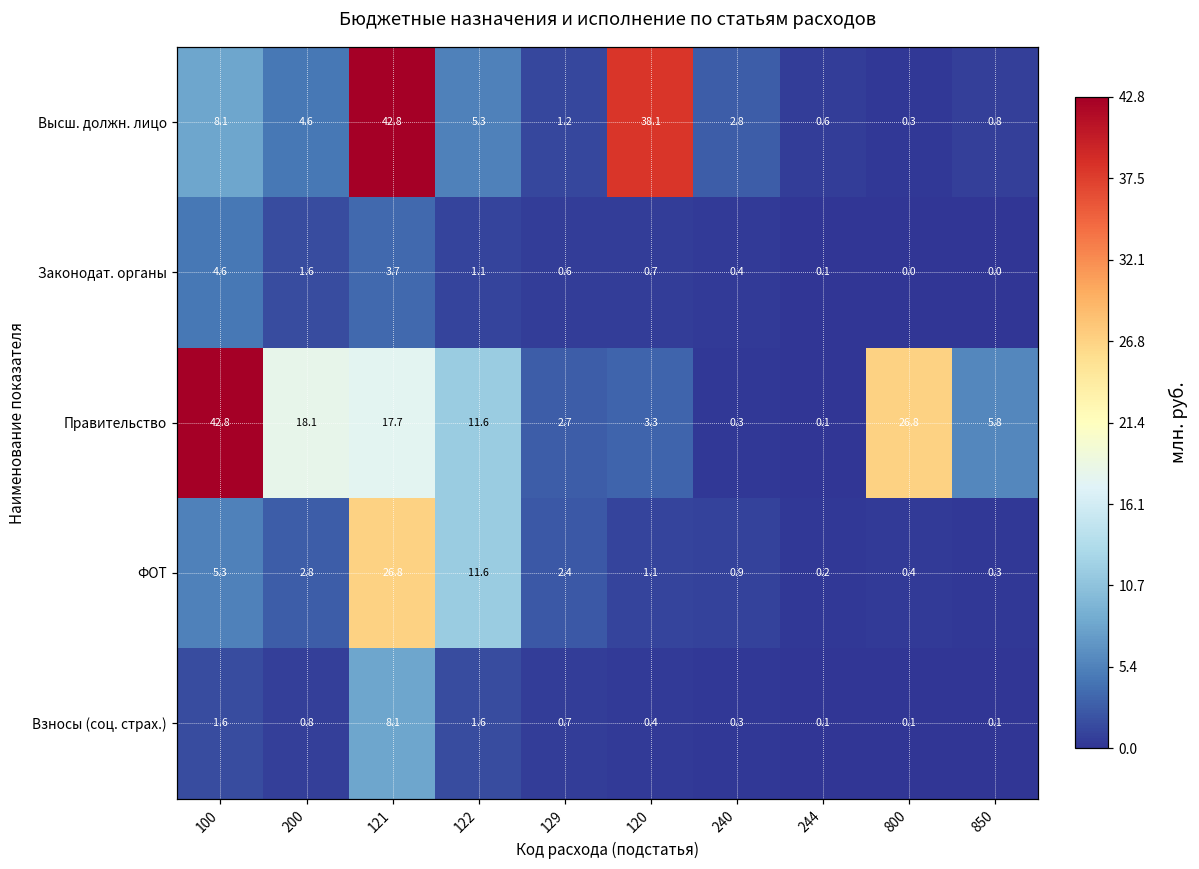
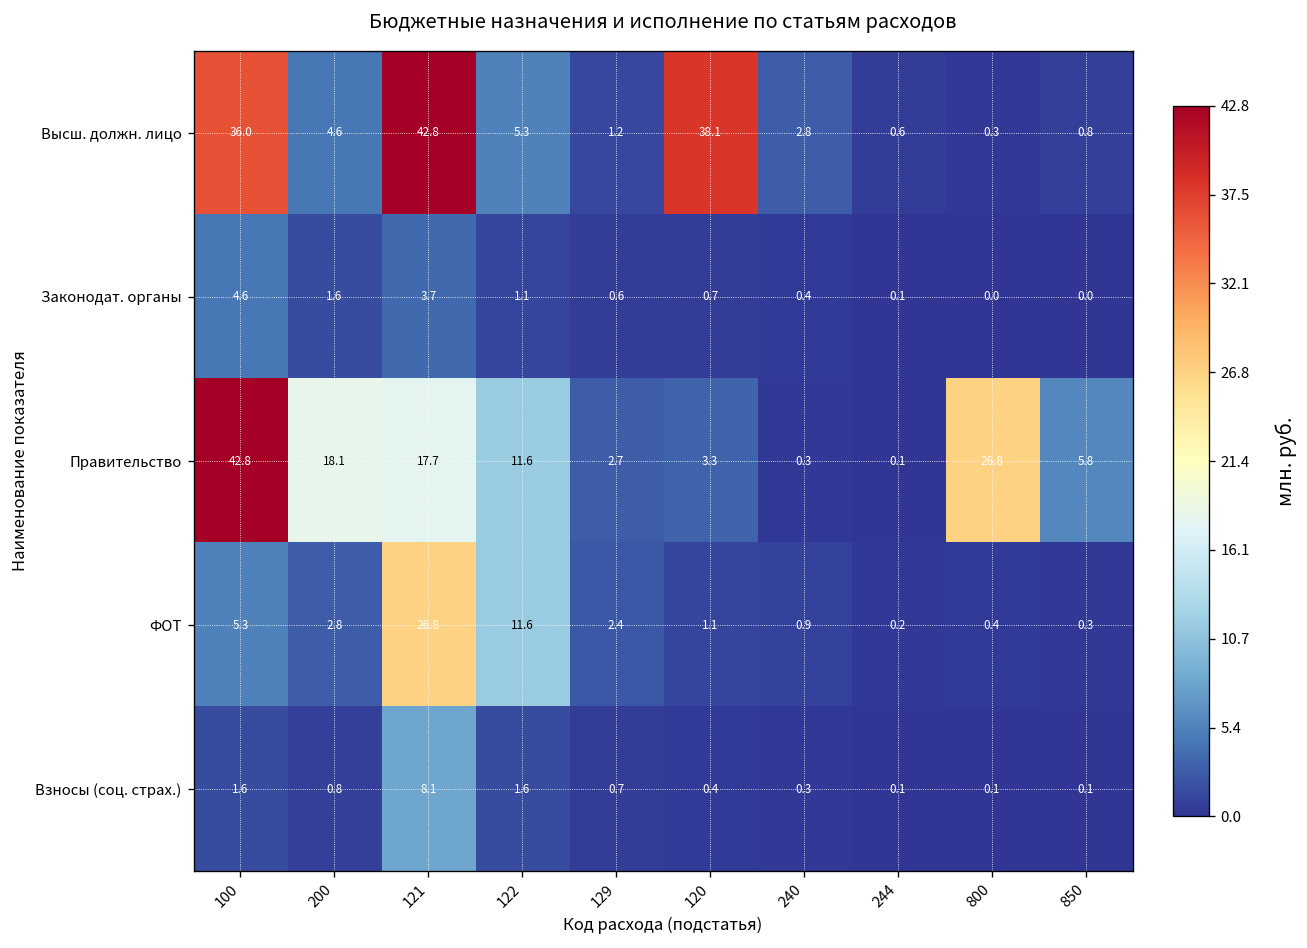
Высш. должн. лицо, 100: 8.1 -> 36.0
